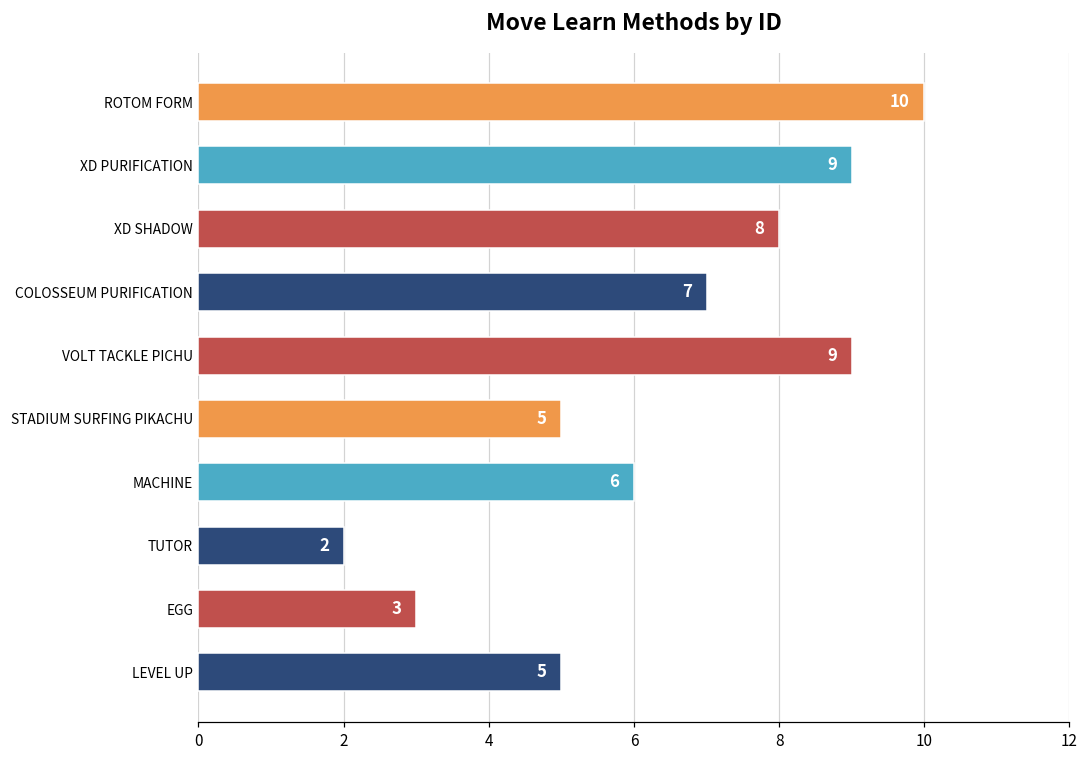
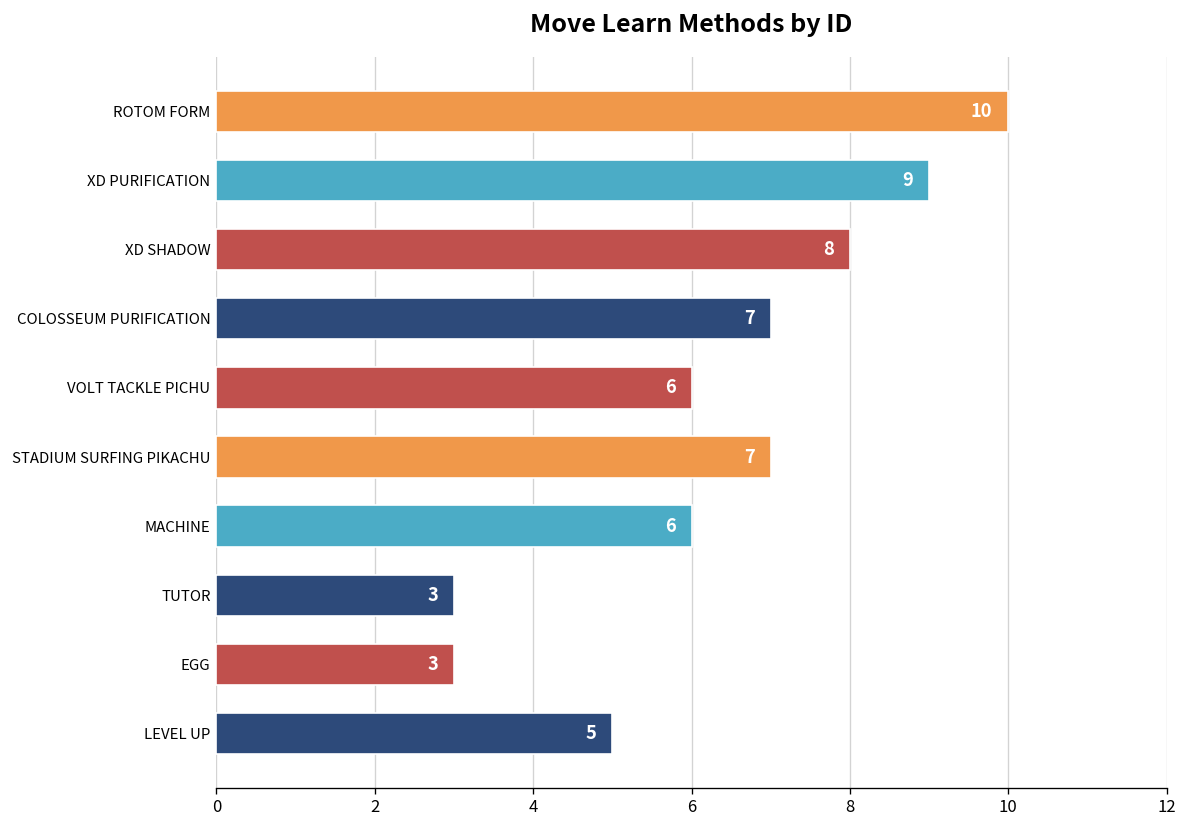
VOLT TACKLE PICHU: 9 -> 6
STADIUM SURFING PIKACHU: 5 -> 7
TUTOR: 2 -> 3
